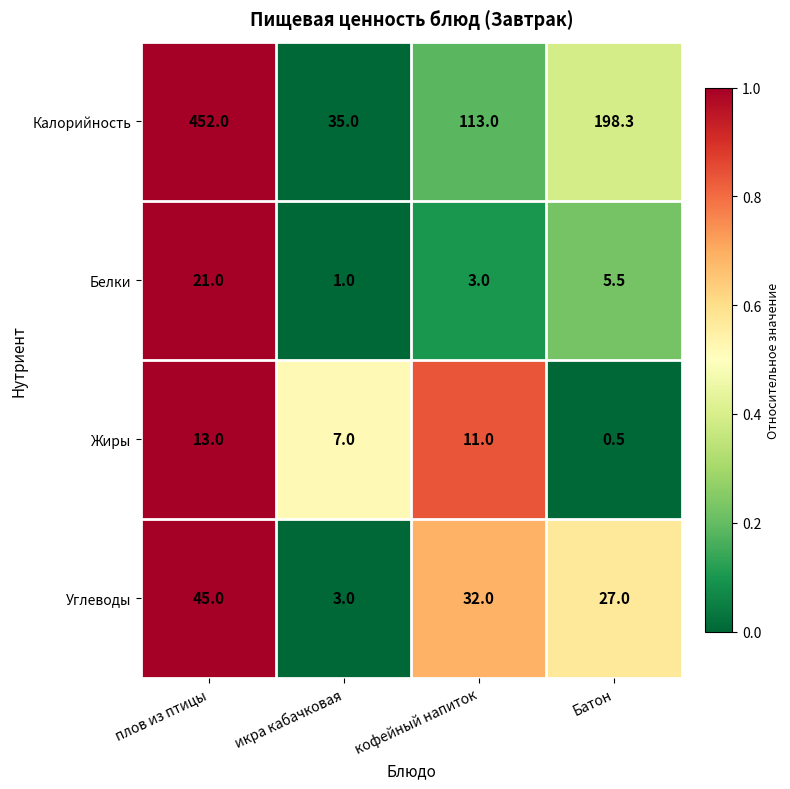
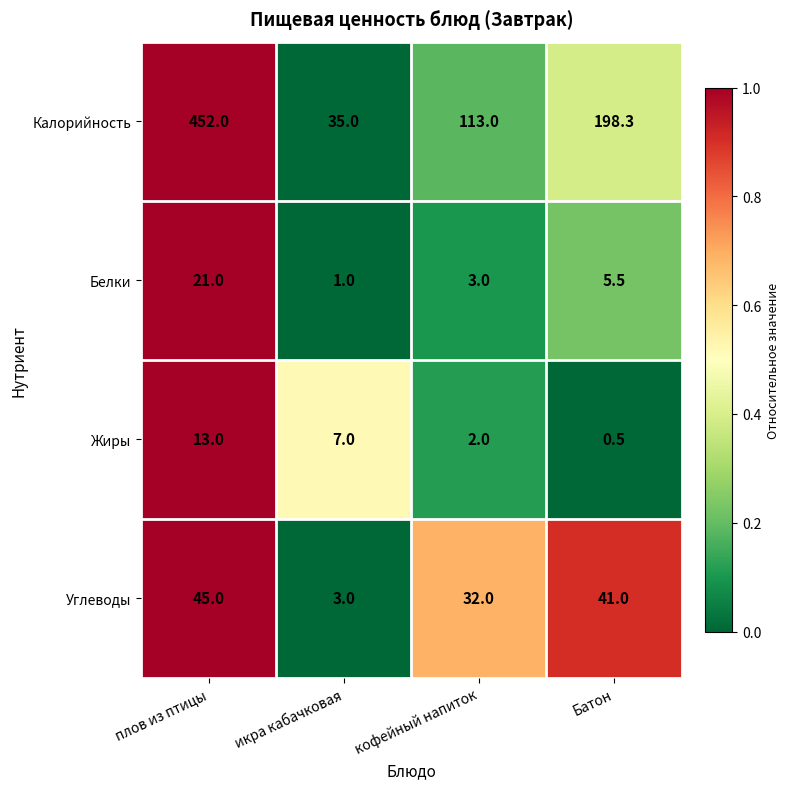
Жиры, кофейный напиток: 11.0 -> 2.0
Углеводы, Батон: 27.0 -> 41.0
